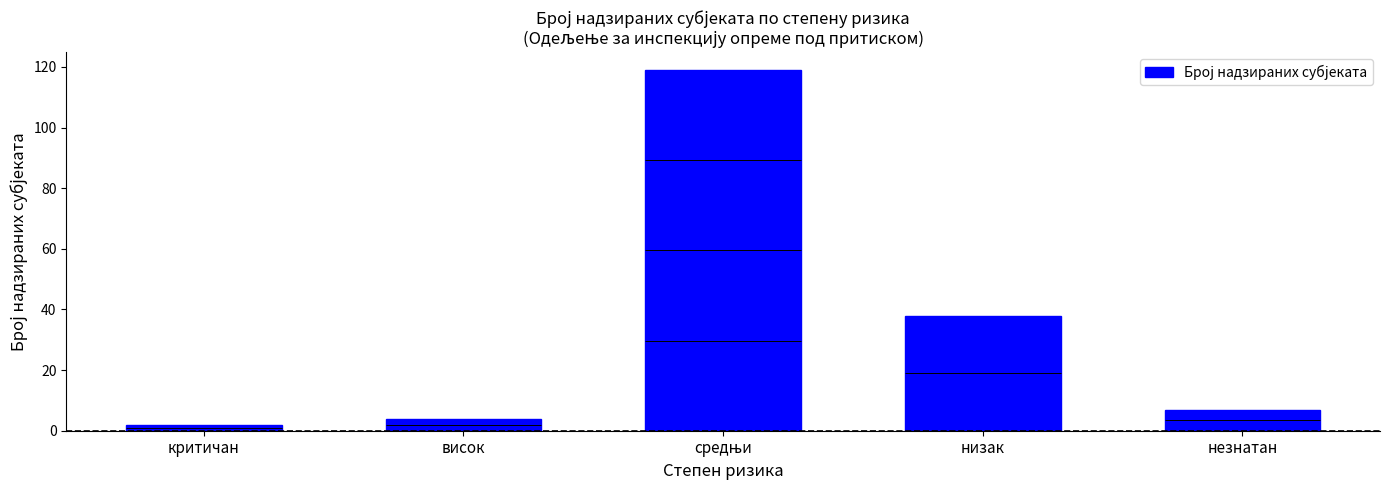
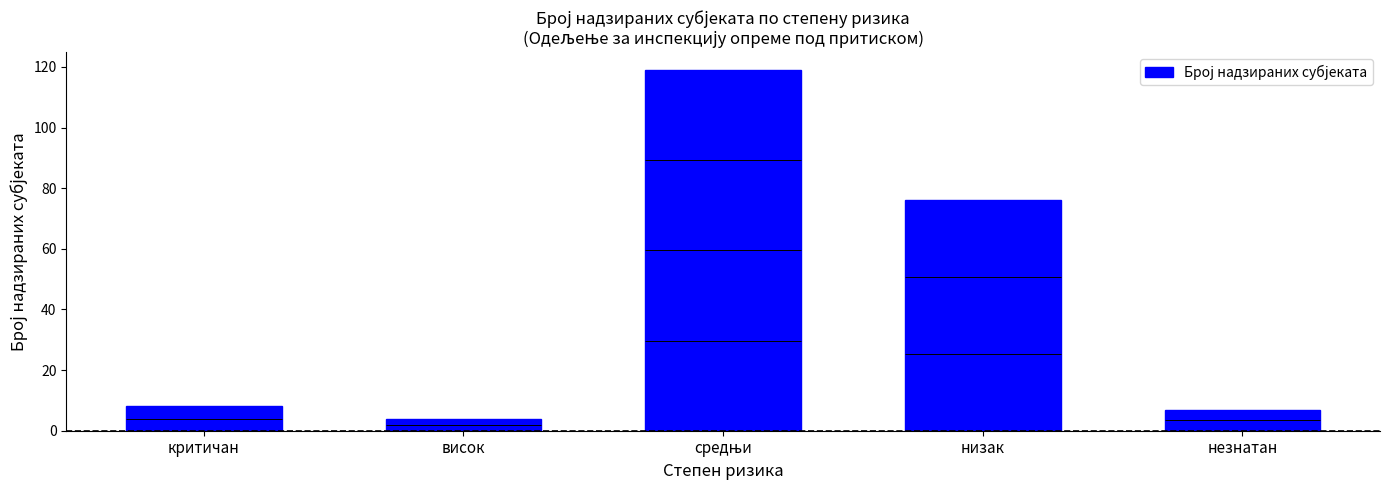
критичан: 2 -> 8
низак: 38 -> 76
